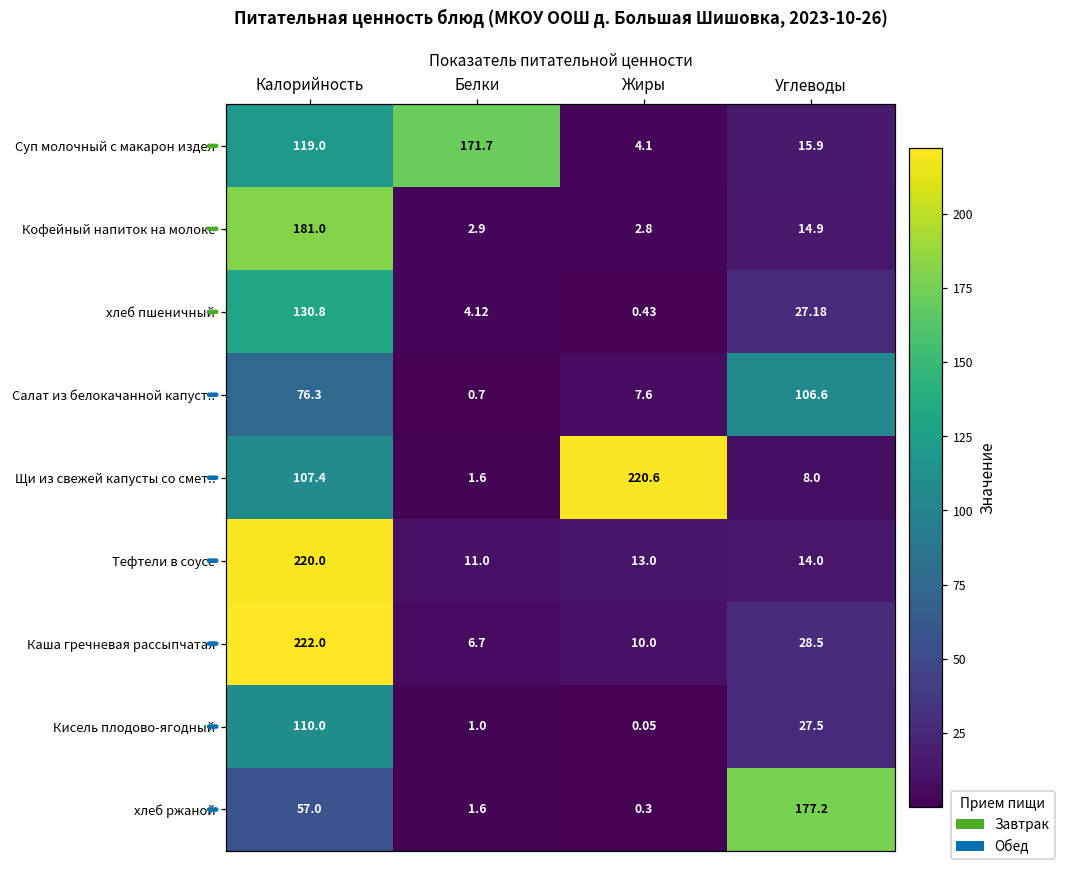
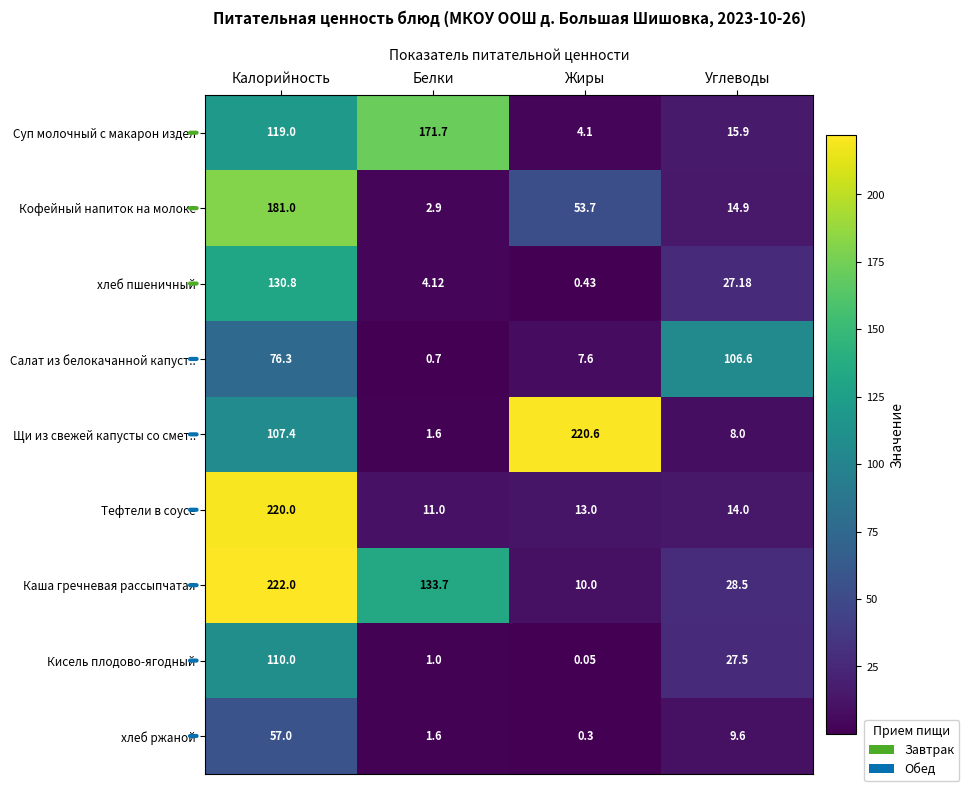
Кофейный напиток на молоке, Жиры: 2.8 -> 53.7
Каша гречневая рассыпчатая, Белки: 6.7 -> 133.7
хлеб ржаной, Углеводы: 177.2 -> 9.6
